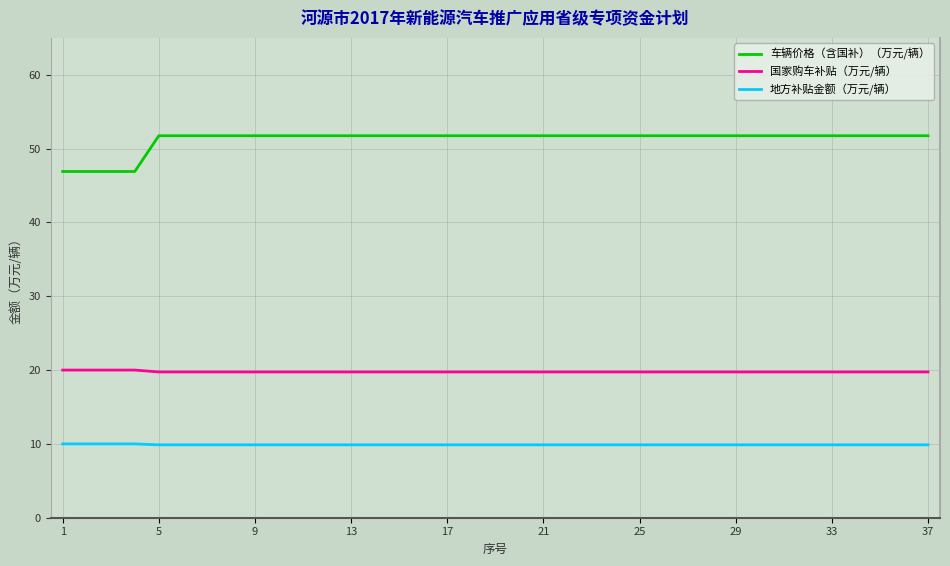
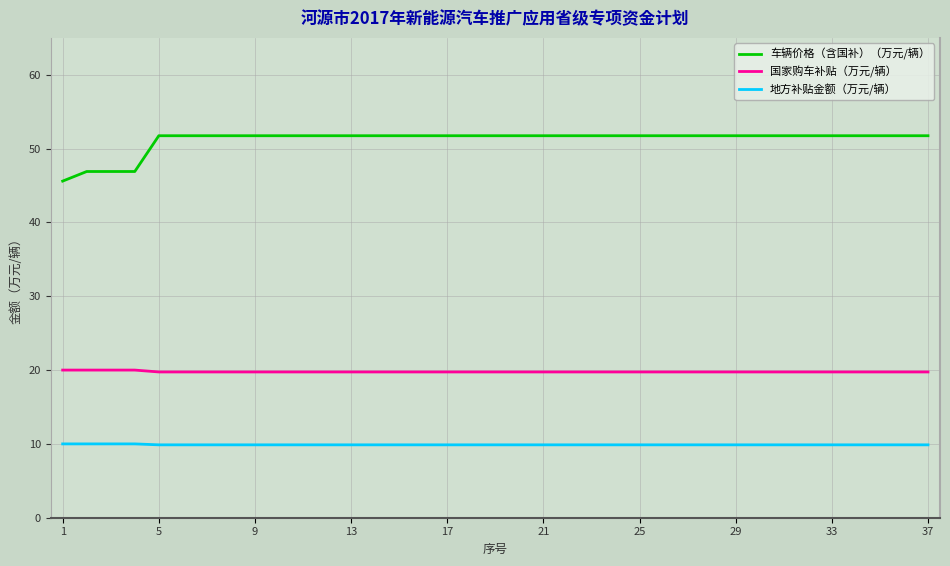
车辆价格（含国补）（万元/辆）, 1: 47 -> 46
